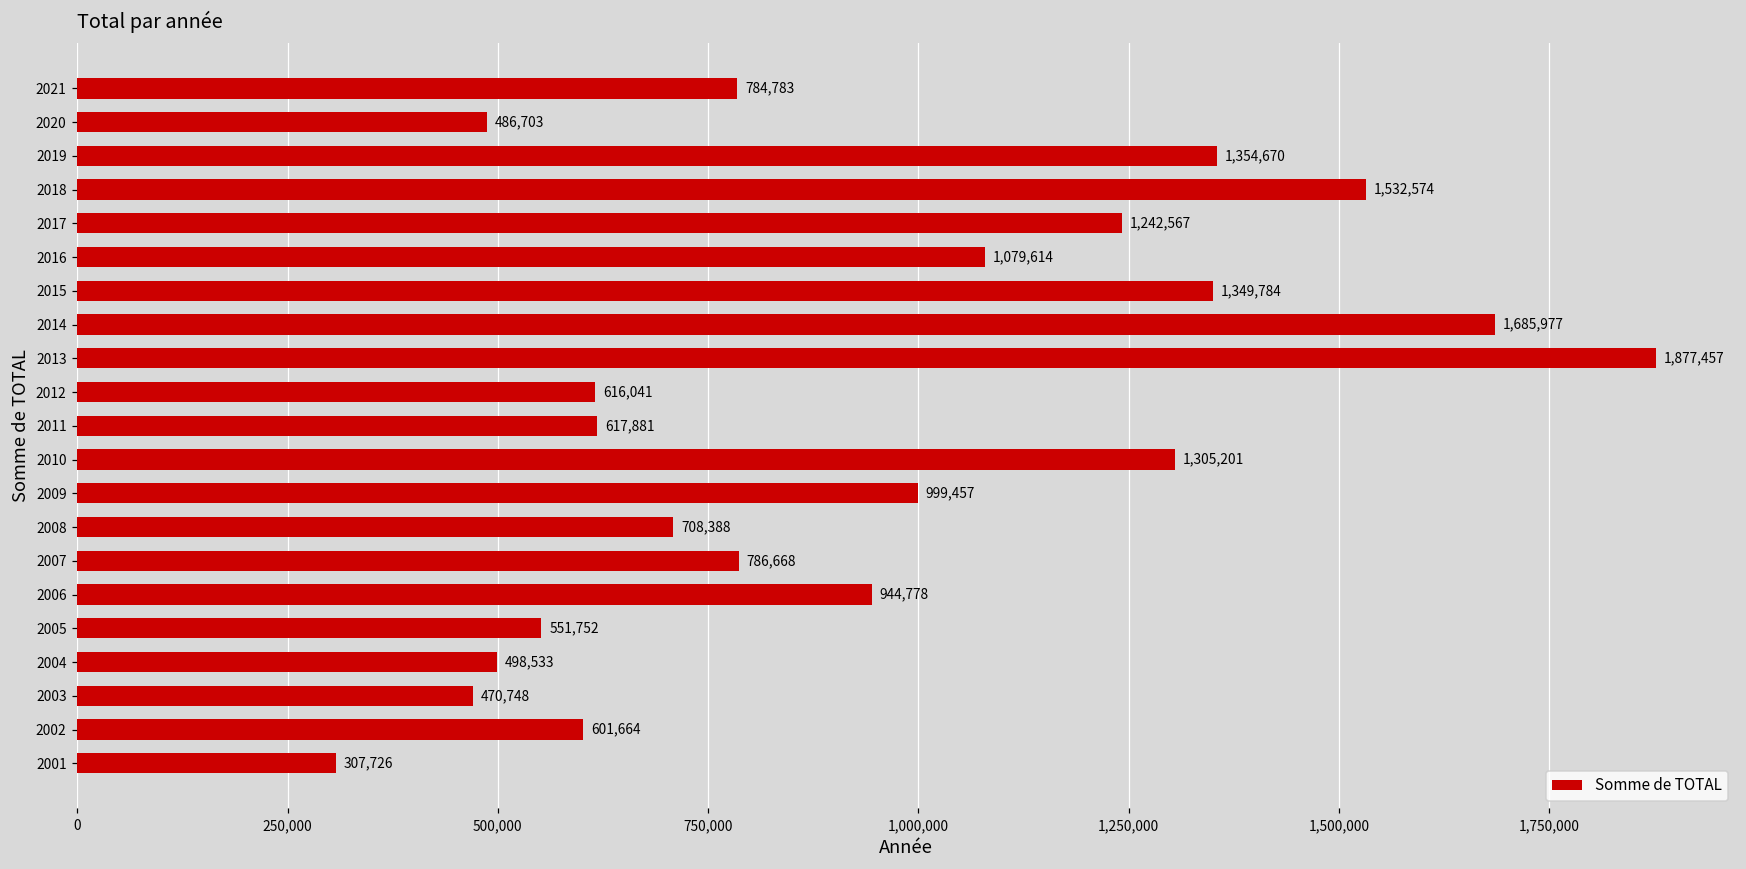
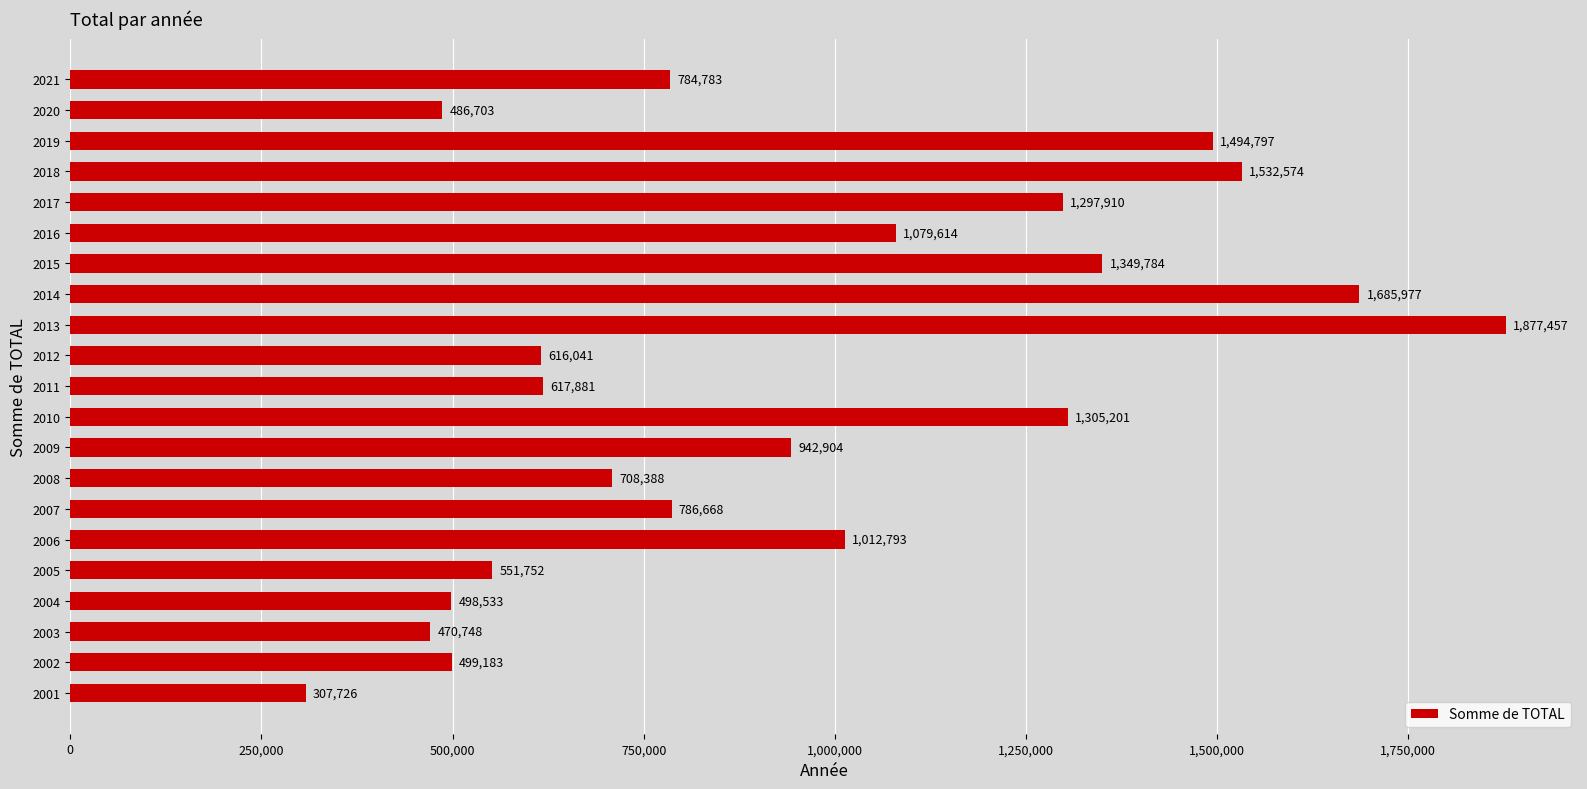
2019: 1,354,670 -> 1,494,797
2017: 1,242,567 -> 1,297,910
2009: 999,457 -> 942,904
2006: 944,778 -> 1,012,793
2002: 601,664 -> 499,183
